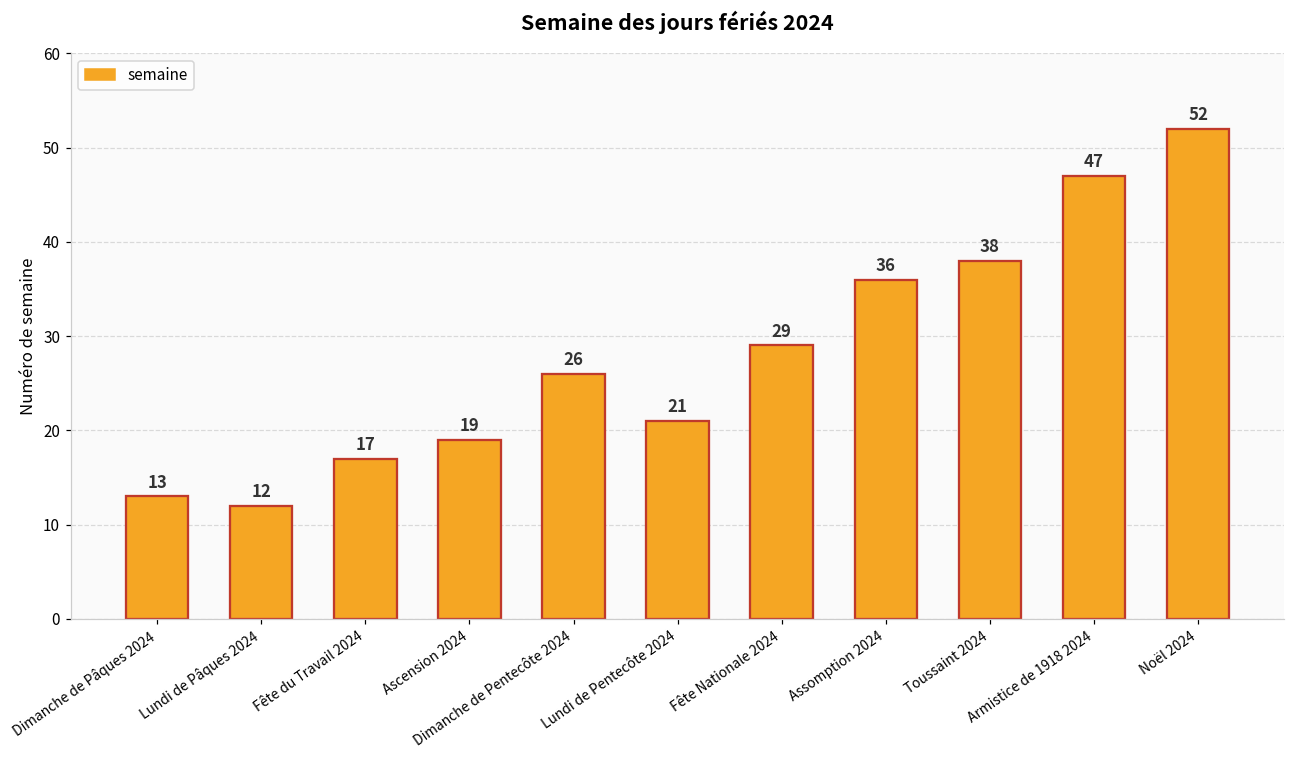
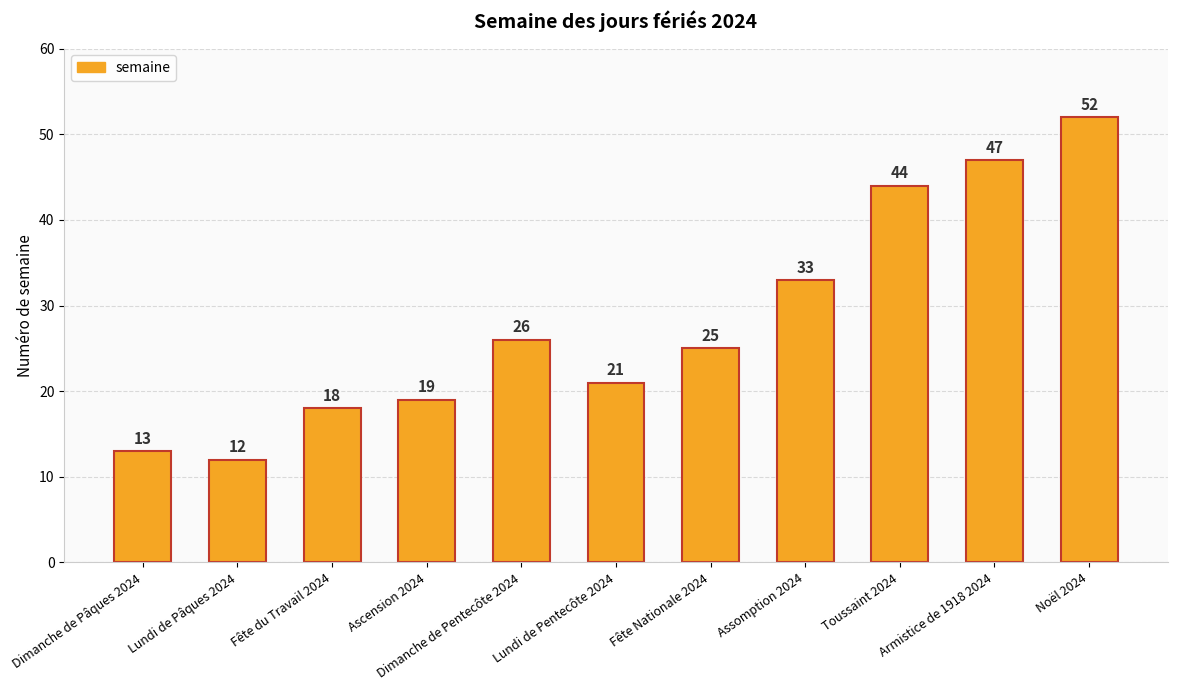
Fête du Travail 2024: 17 -> 18
Fête Nationale 2024: 29 -> 25
Assomption 2024: 36 -> 33
Toussaint 2024: 38 -> 44
